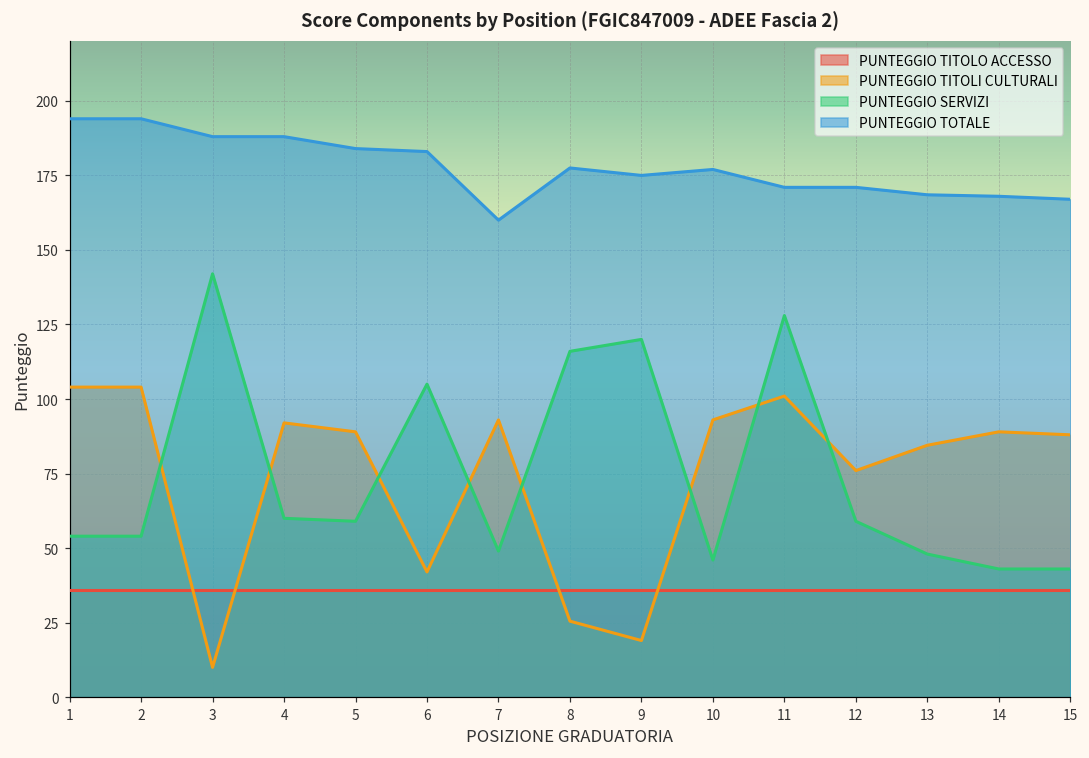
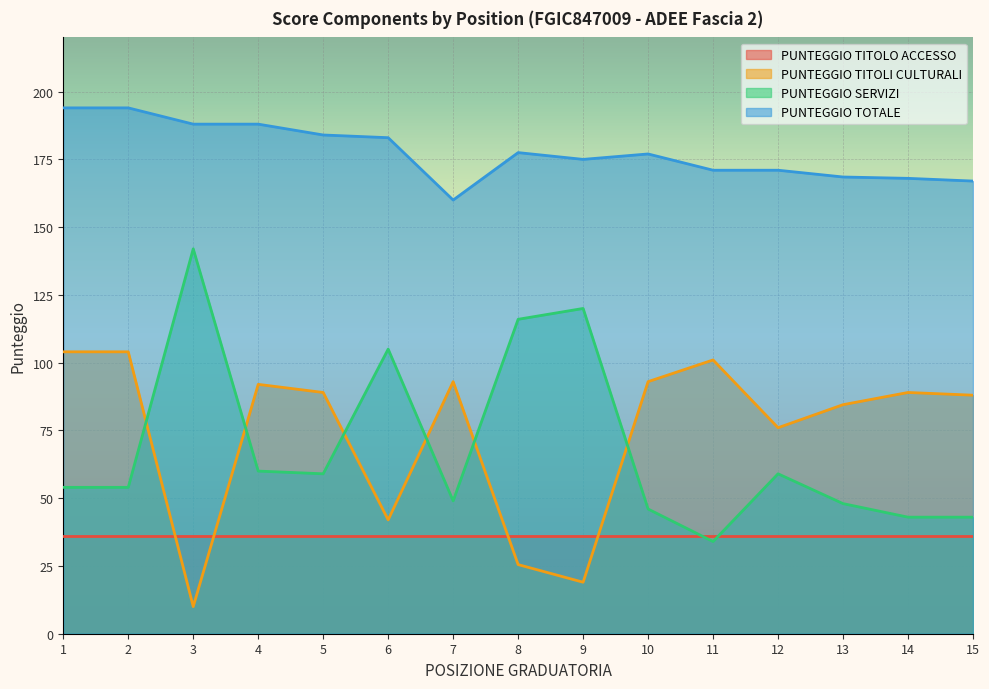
PUNTEGGIO SERVIZI, 11: 128 -> 34
